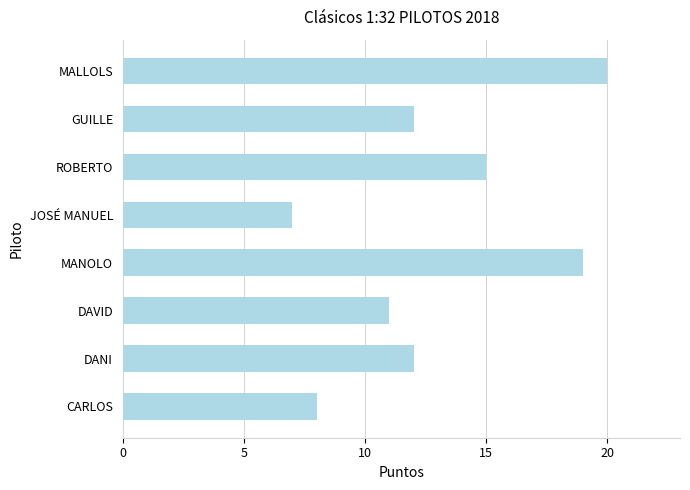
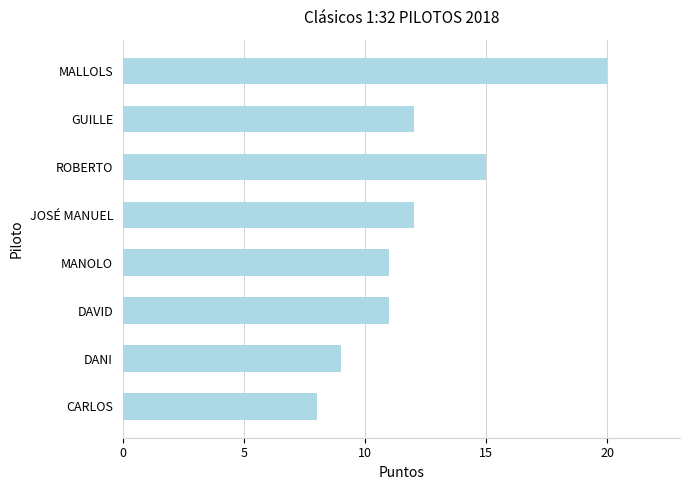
JOSÉ MANUEL: 7 -> 12
MANOLO: 19 -> 11
DANI: 12 -> 9
